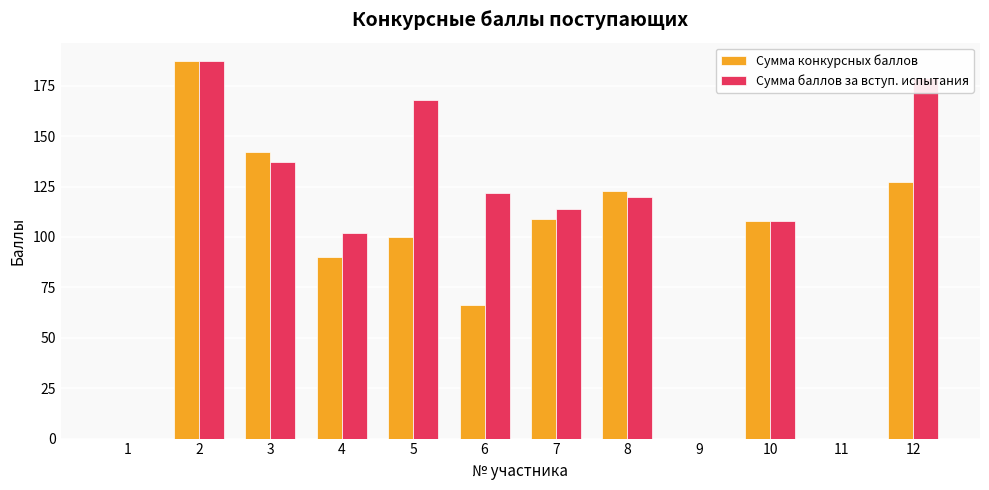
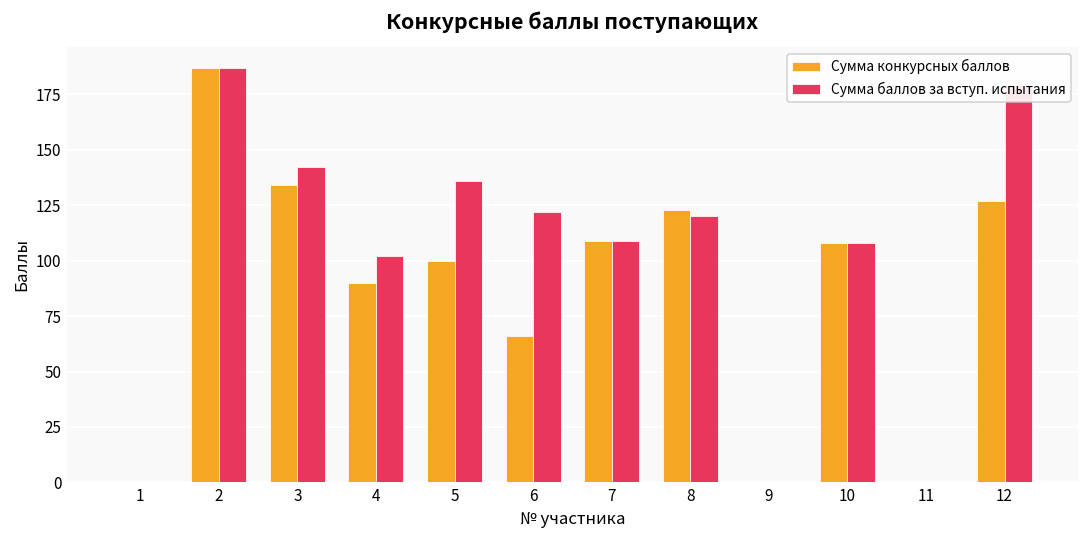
Сумма конкурсных баллов, 3: 142 -> 134
Сумма баллов за вступ. испытания, 3: 137 -> 142
Сумма баллов за вступ. испытания, 5: 168 -> 136
Сумма баллов за вступ. испытания, 7: 114 -> 109
